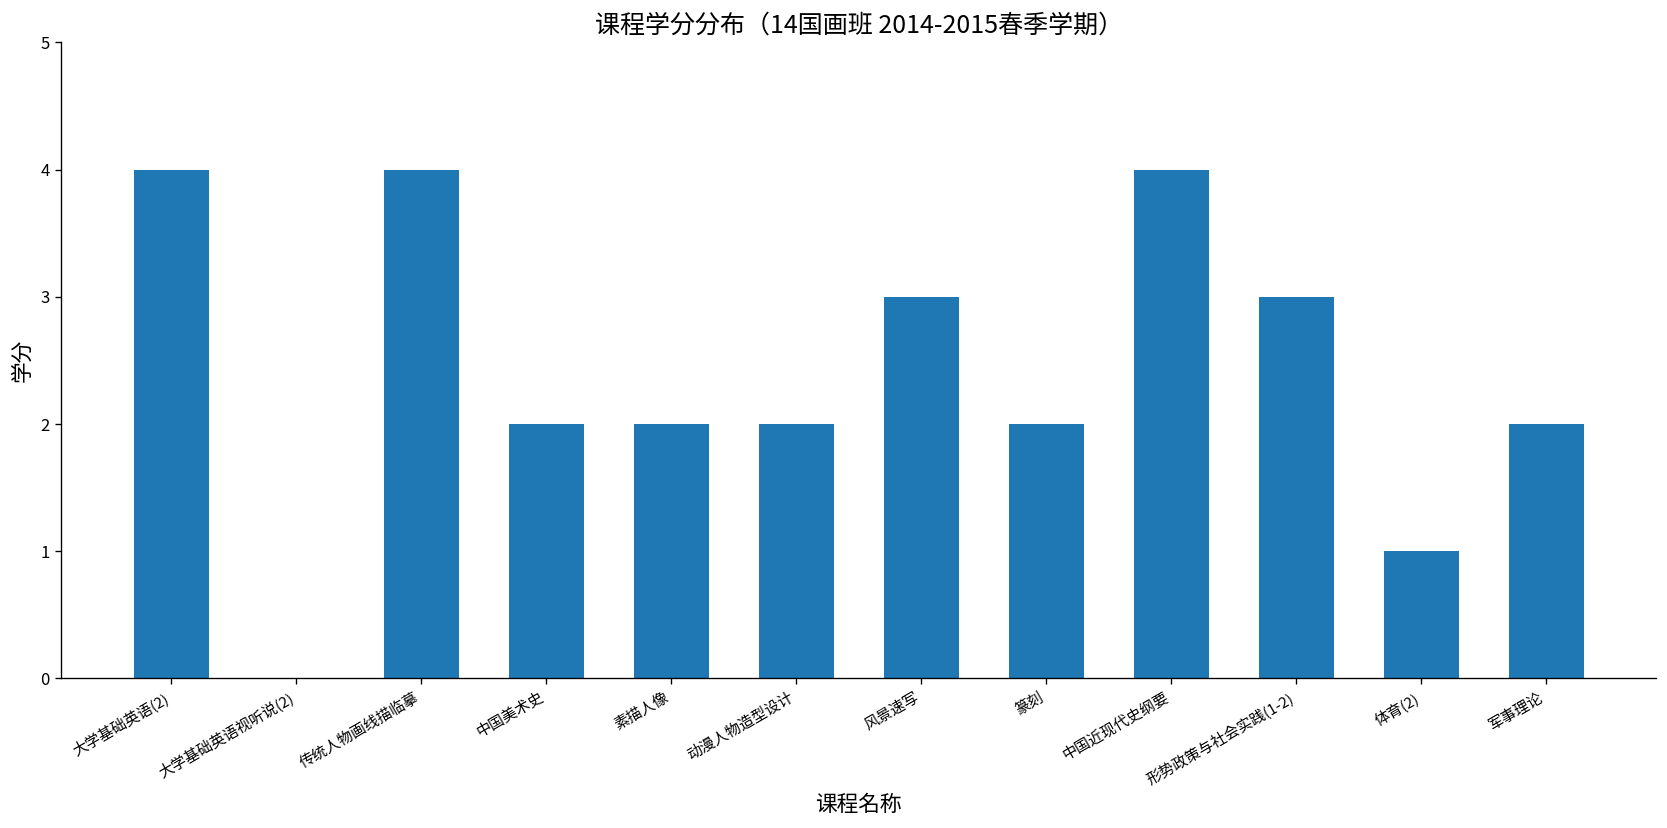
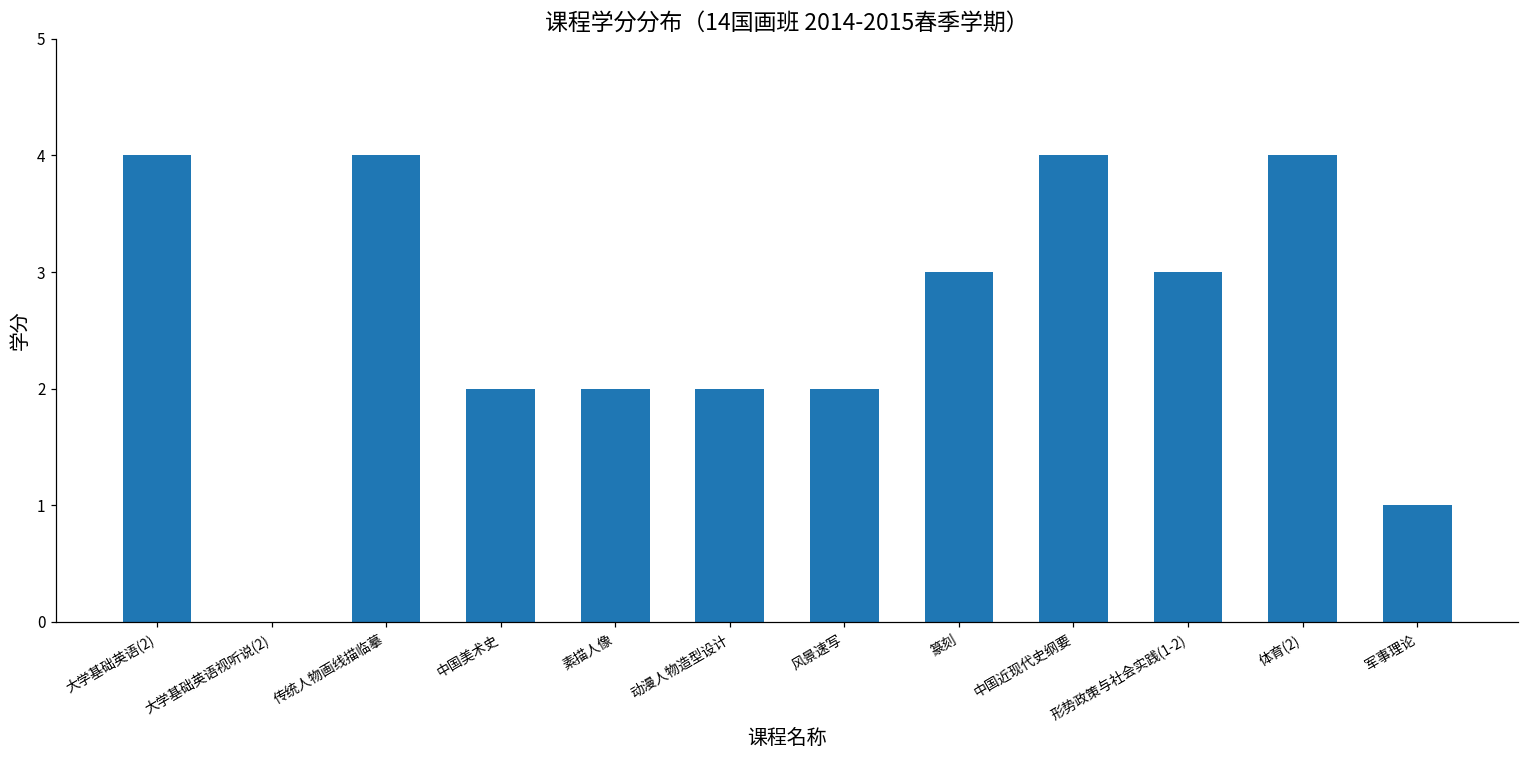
风景速写: 3 -> 2
篆刻: 2 -> 3
体育(2): 1 -> 4
军事理论: 2 -> 1
